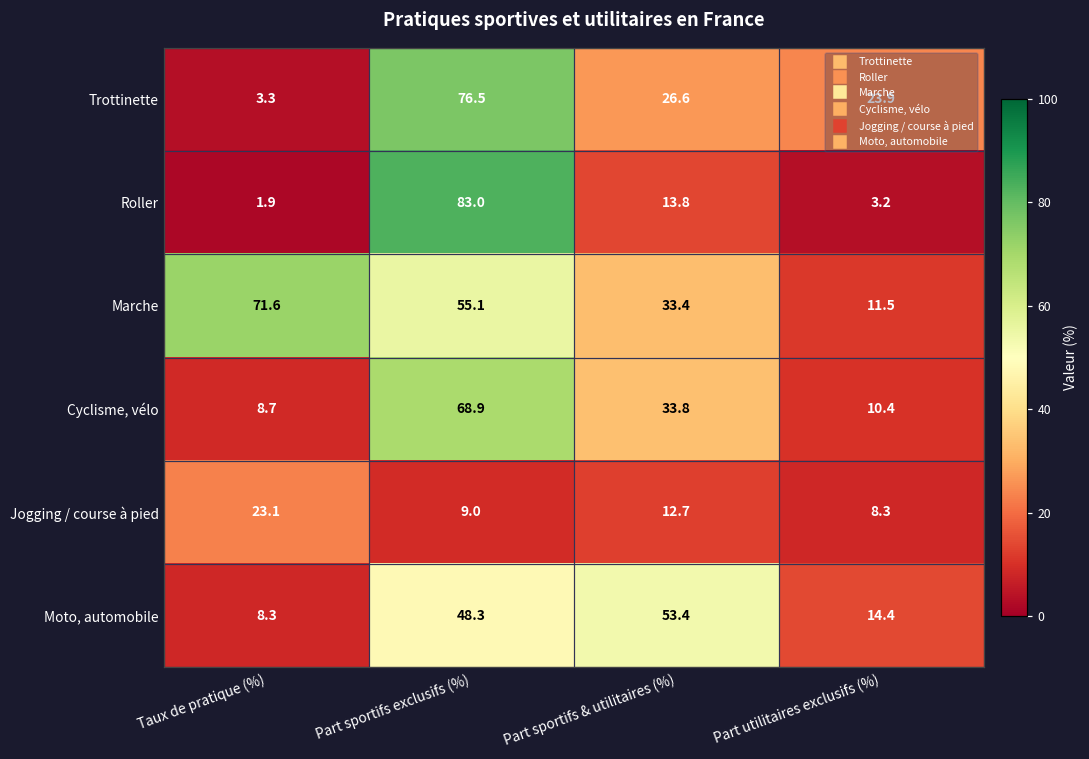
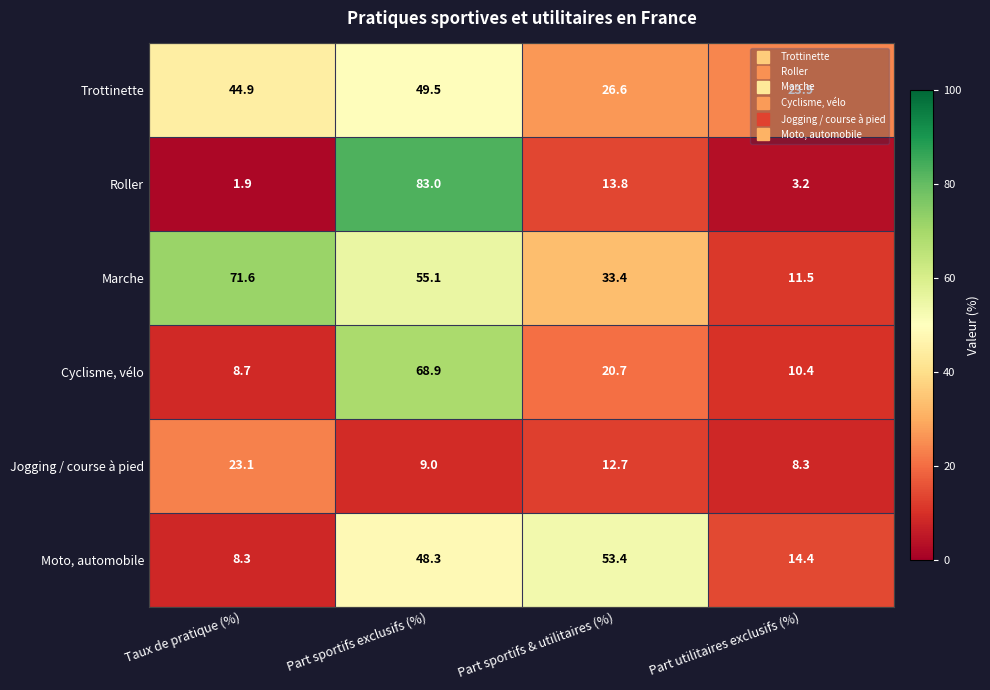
Trottinette, Taux de pratique (%): 3.3 -> 44.9
Trottinette, Part sportifs exclusifs (%): 76.5 -> 49.5
Cyclisme, vélo, Part sportifs & utilitaires (%): 33.8 -> 20.7
